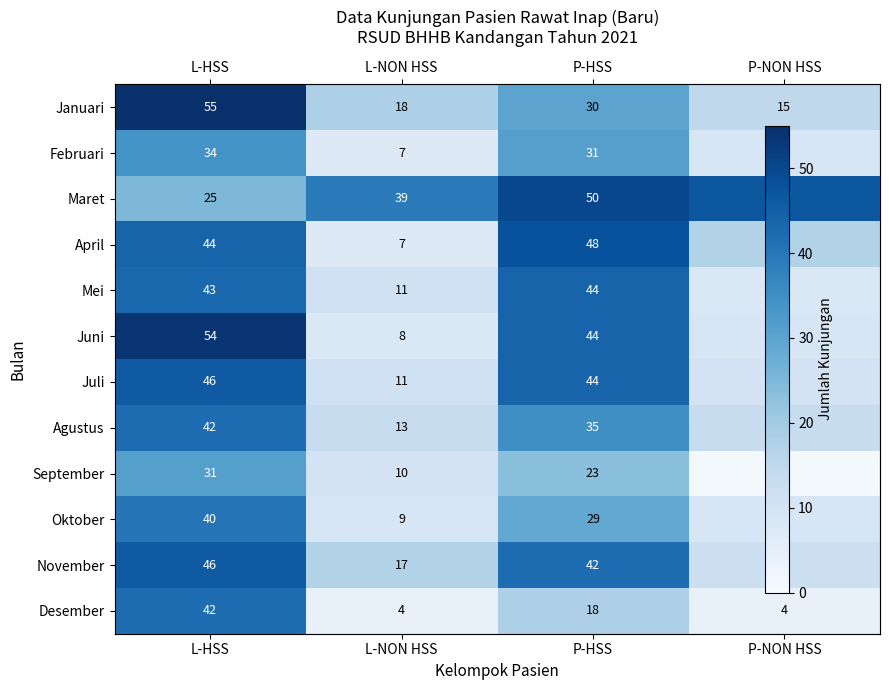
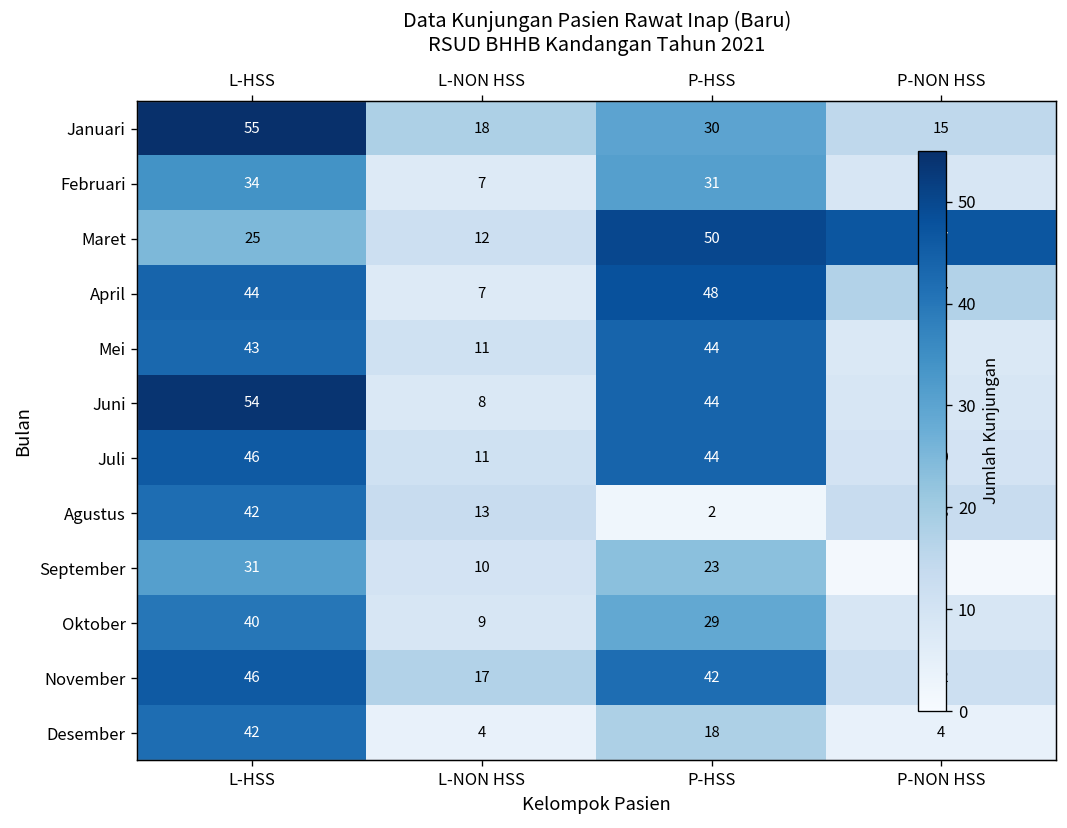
Maret, L-NON HSS: 39 -> 12
Agustus, P-HSS: 35 -> 2
